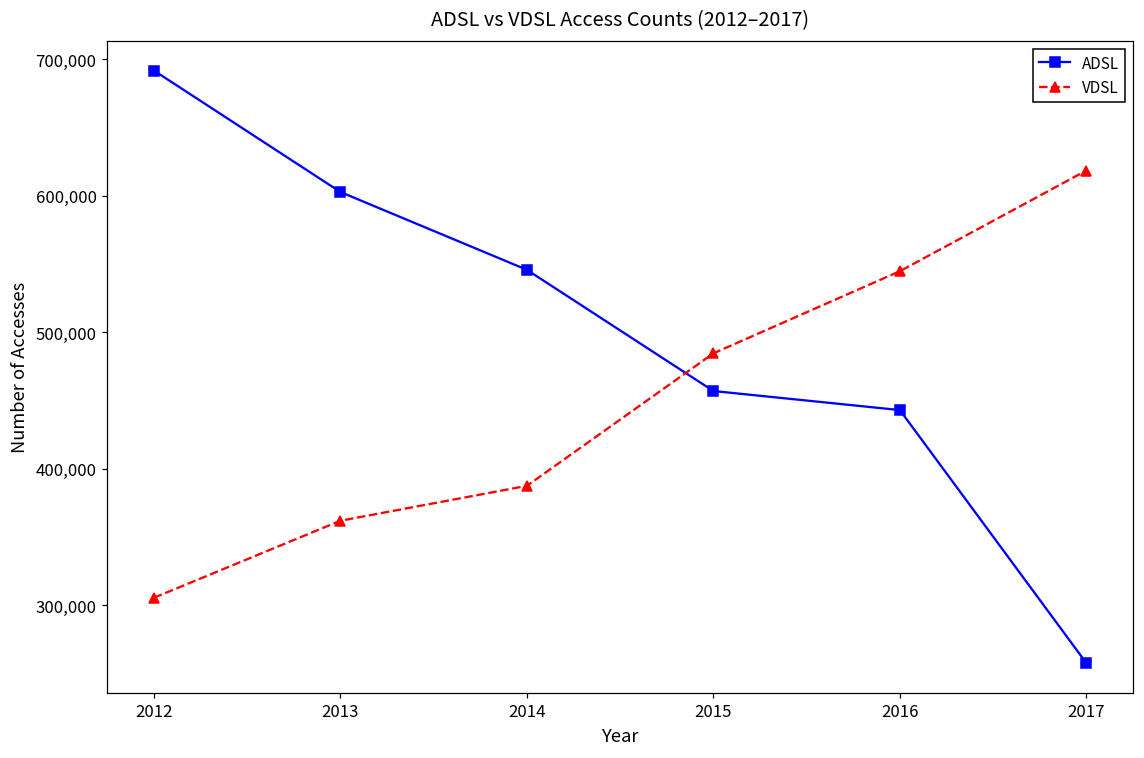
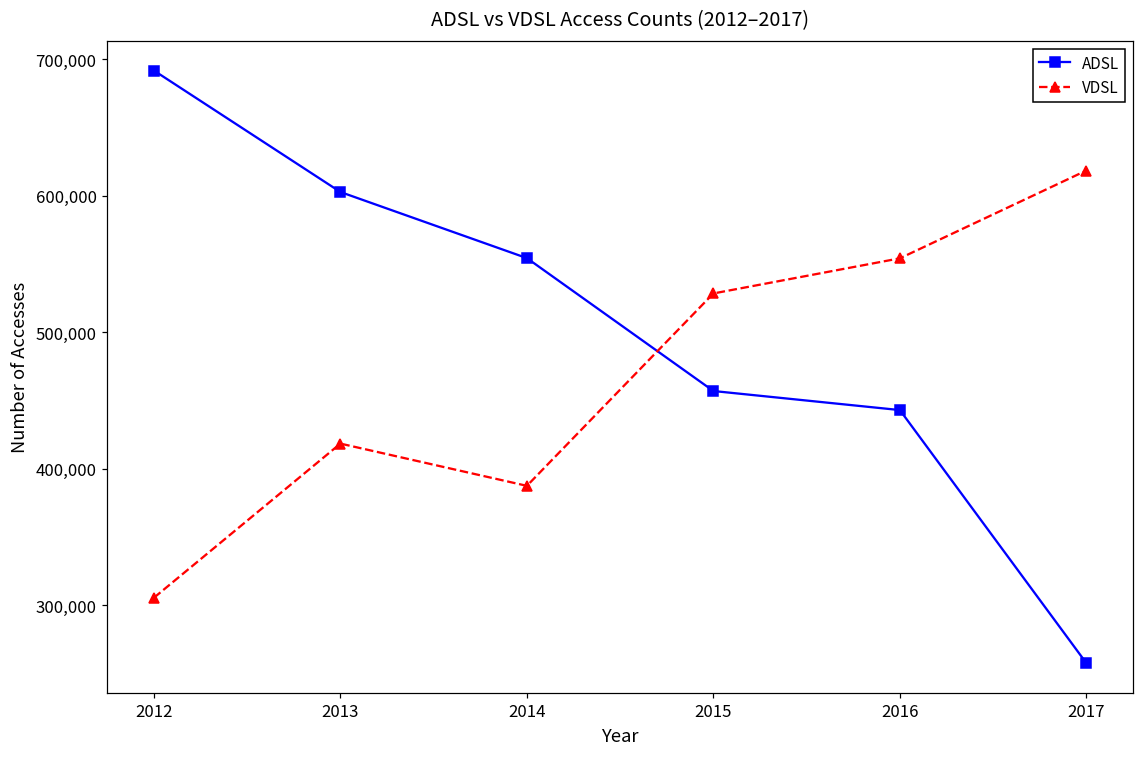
VDSL, 2013: 362,000 -> 418,000
ADSL, 2014: 546,000 -> 554,000
VDSL, 2015: 485,000 -> 528,000
VDSL, 2016: 545,000 -> 554,000
